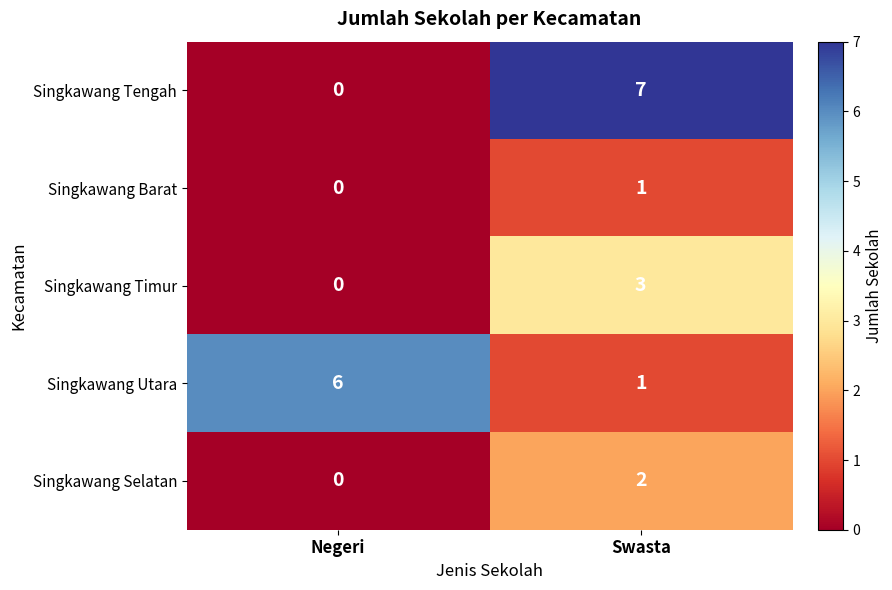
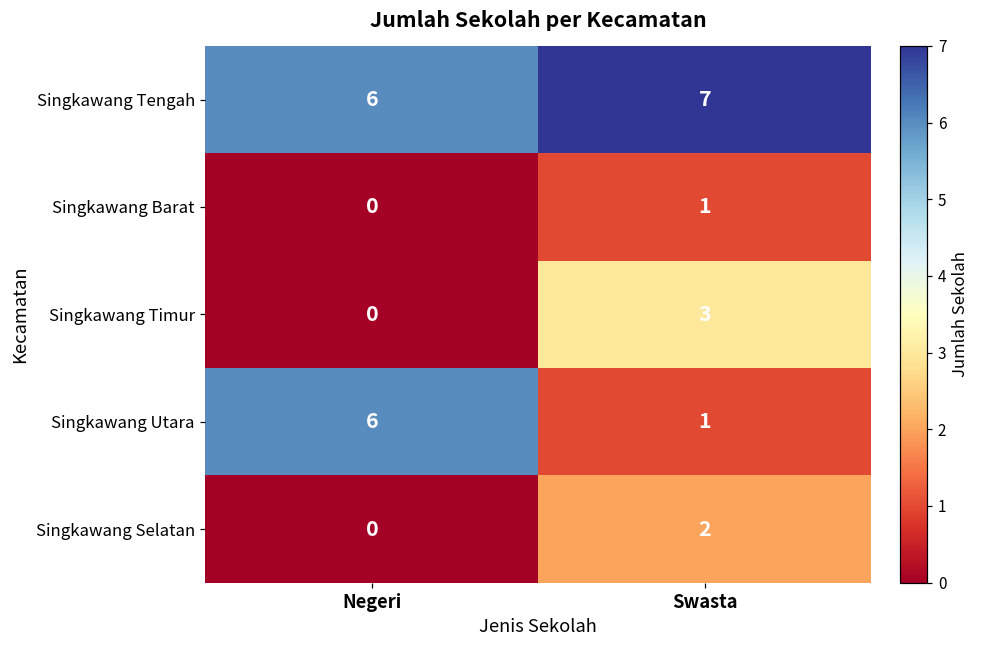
Singkawang Tengah, Negeri: 0 -> 6
